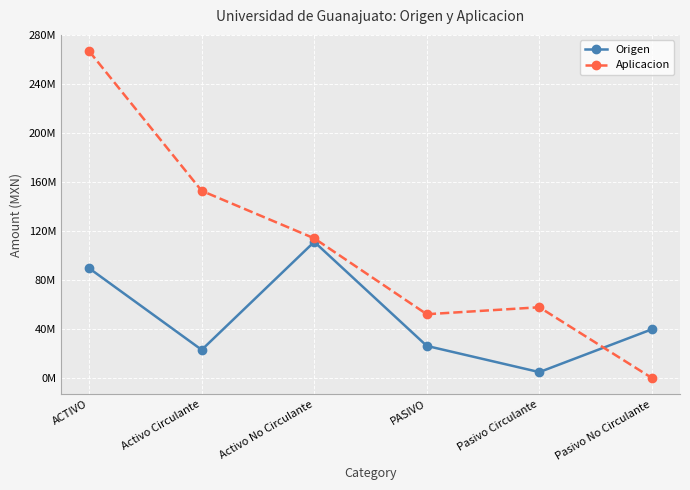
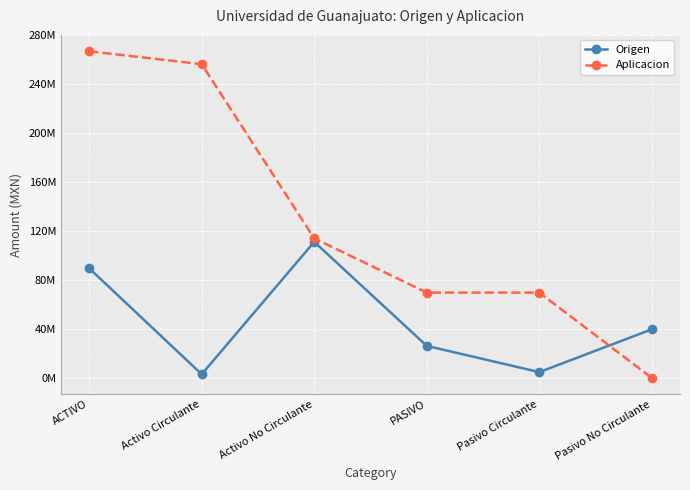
Origen, Activo Circulante: 23000000 -> 3000000
Aplicacion, Activo Circulante: 153000000 -> 256000000
Aplicacion, PASIVO: 52000000 -> 70000000
Aplicacion, Pasivo Circulante: 58000000 -> 70000000
